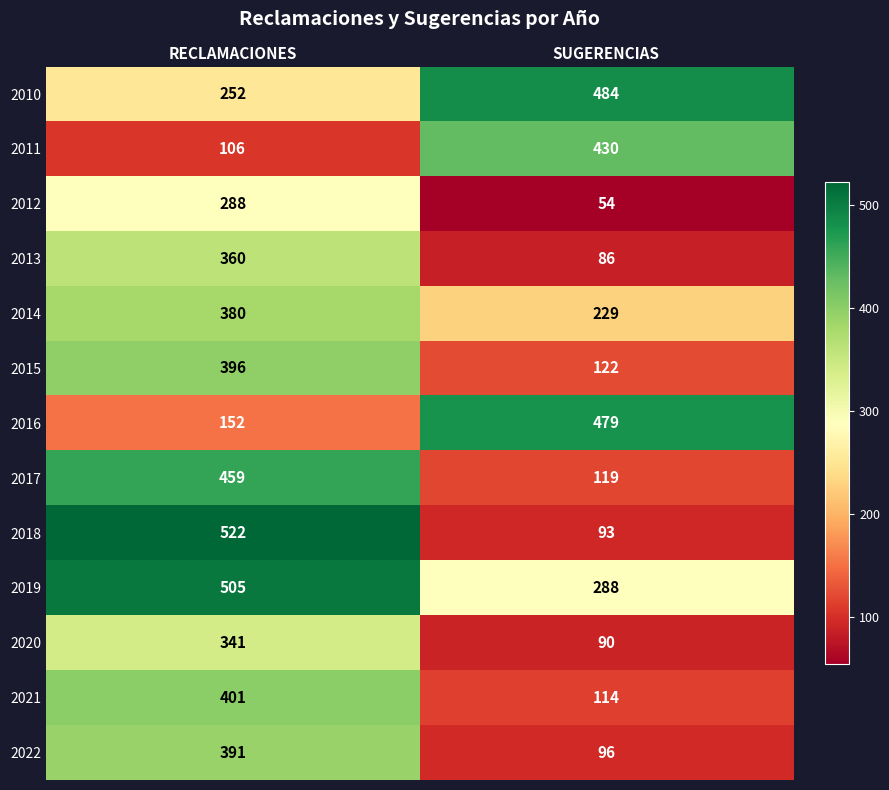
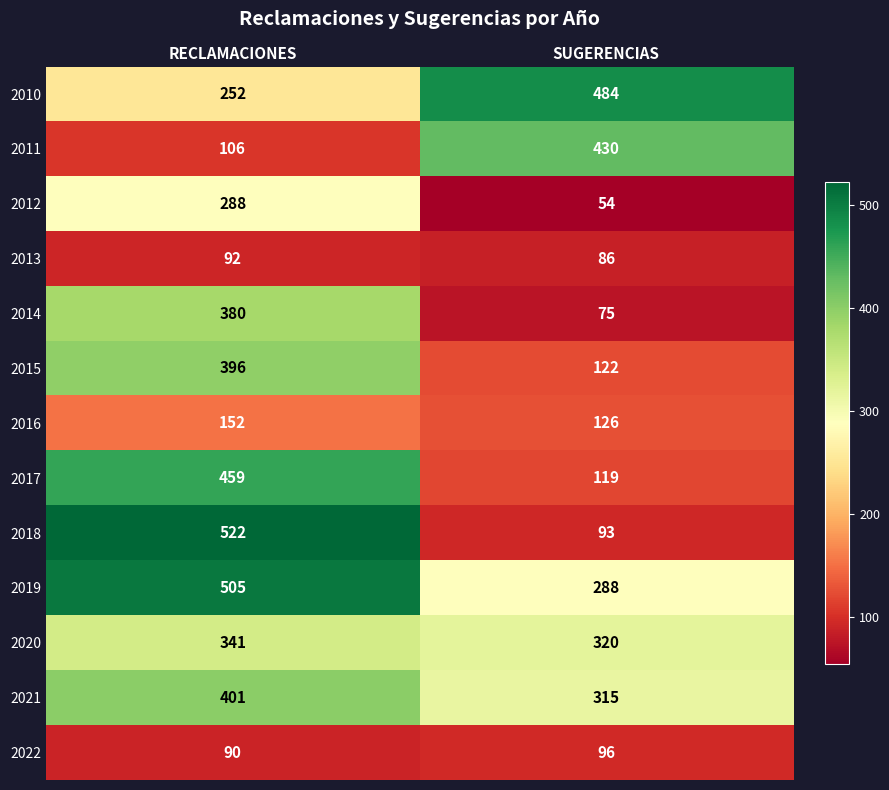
2013, RECLAMACIONES: 360 -> 92
2014, SUGERENCIAS: 229 -> 75
2016, SUGERENCIAS: 479 -> 126
2020, SUGERENCIAS: 90 -> 320
2021, SUGERENCIAS: 114 -> 315
2022, RECLAMACIONES: 391 -> 90
